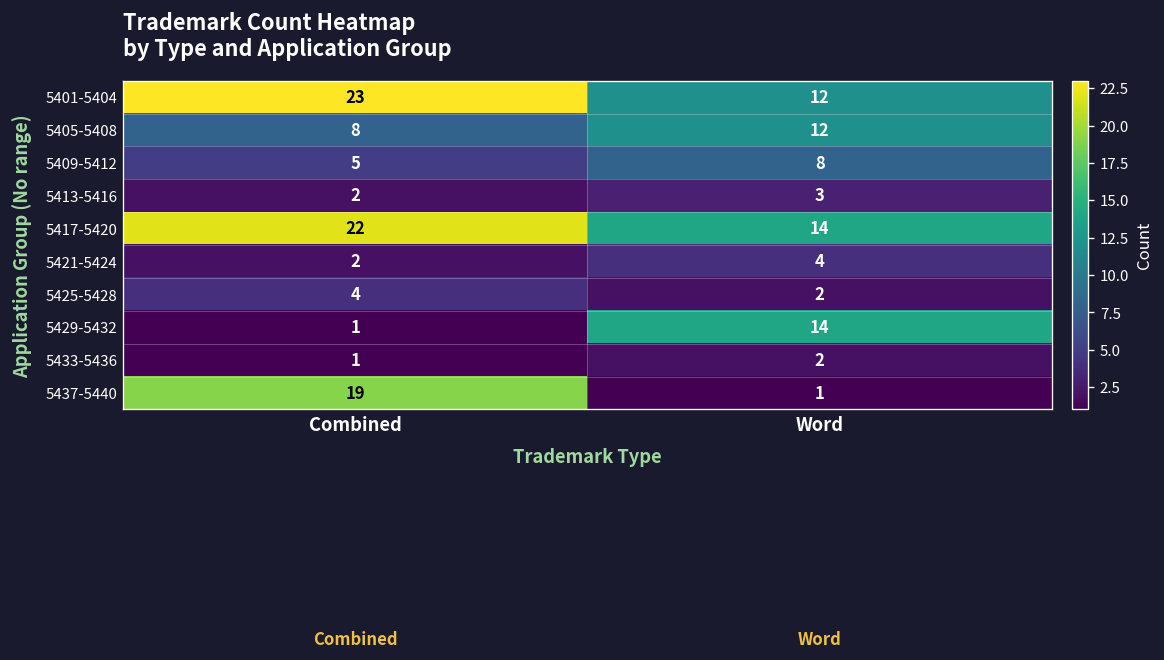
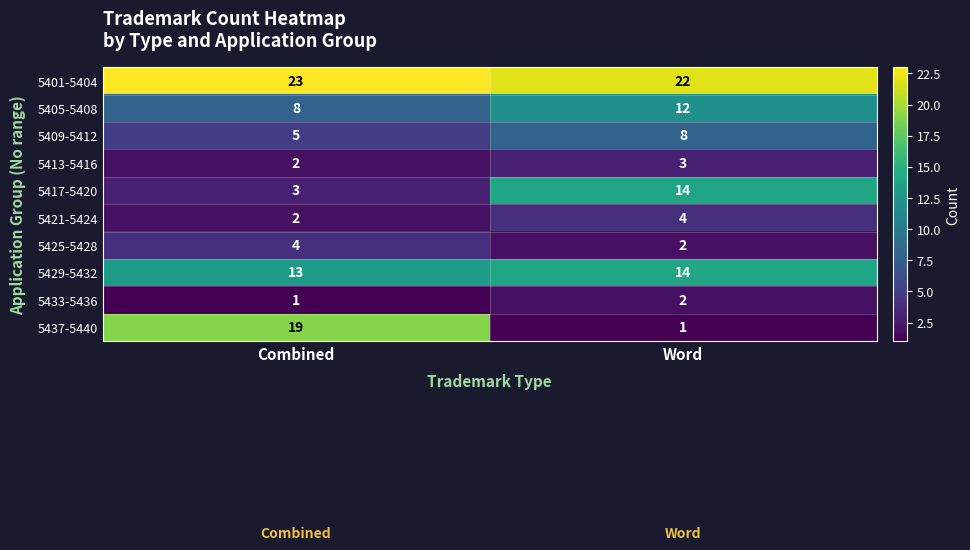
5401-5404, Word: 12 -> 22
5417-5420, Combined: 22 -> 3
5429-5432, Combined: 1 -> 13
